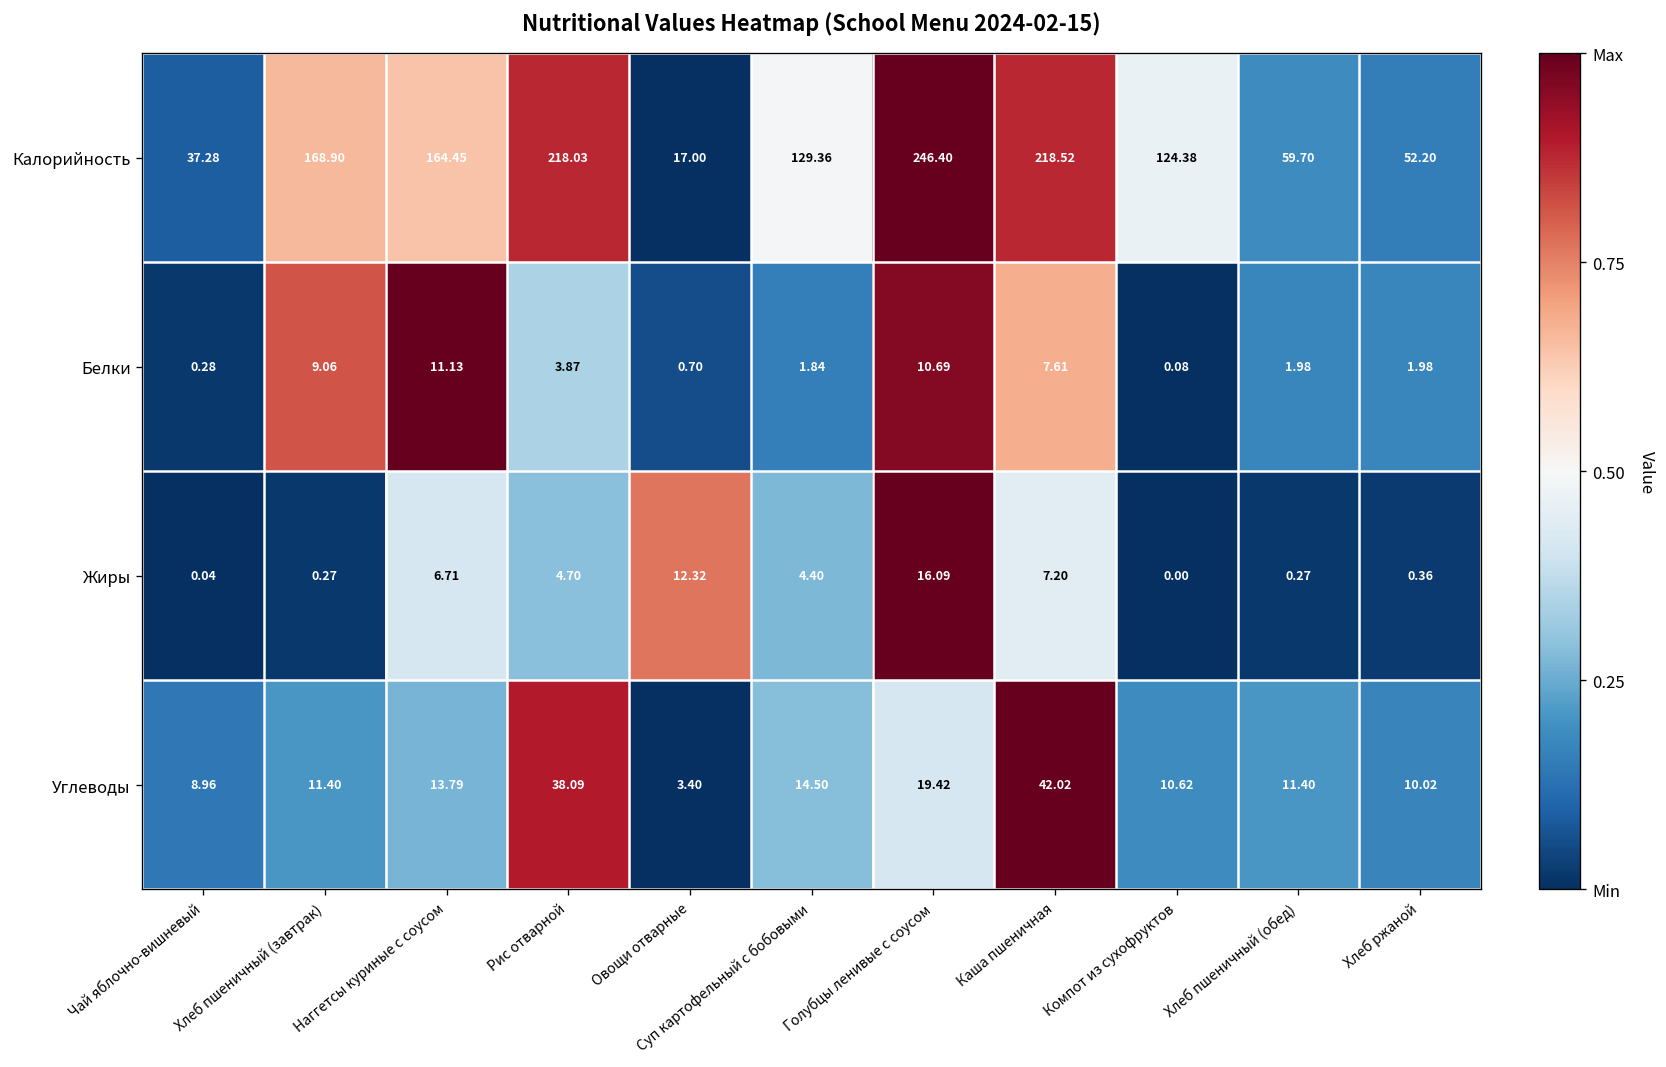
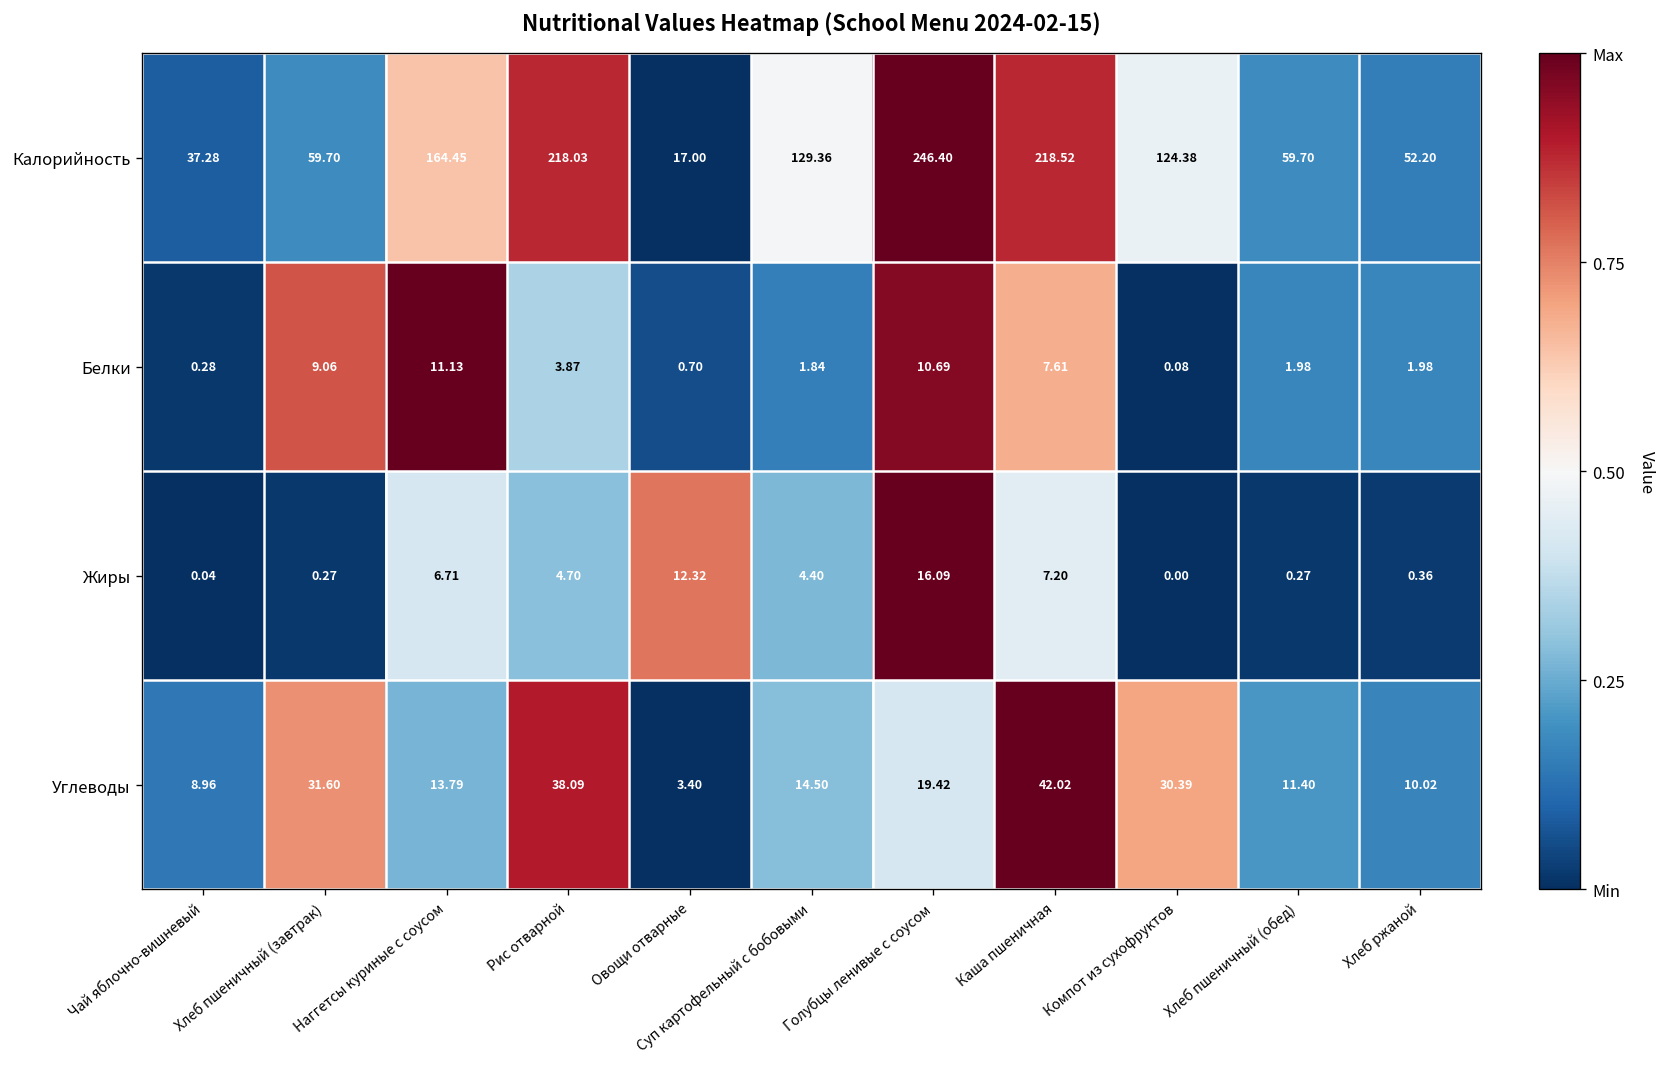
Калорийность, Хлеб пшеничный (завтрак): 168.90 -> 59.70
Углеводы, Хлеб пшеничный (завтрак): 11.40 -> 31.60
Углеводы, Компот из сухофруктов: 10.62 -> 30.39
